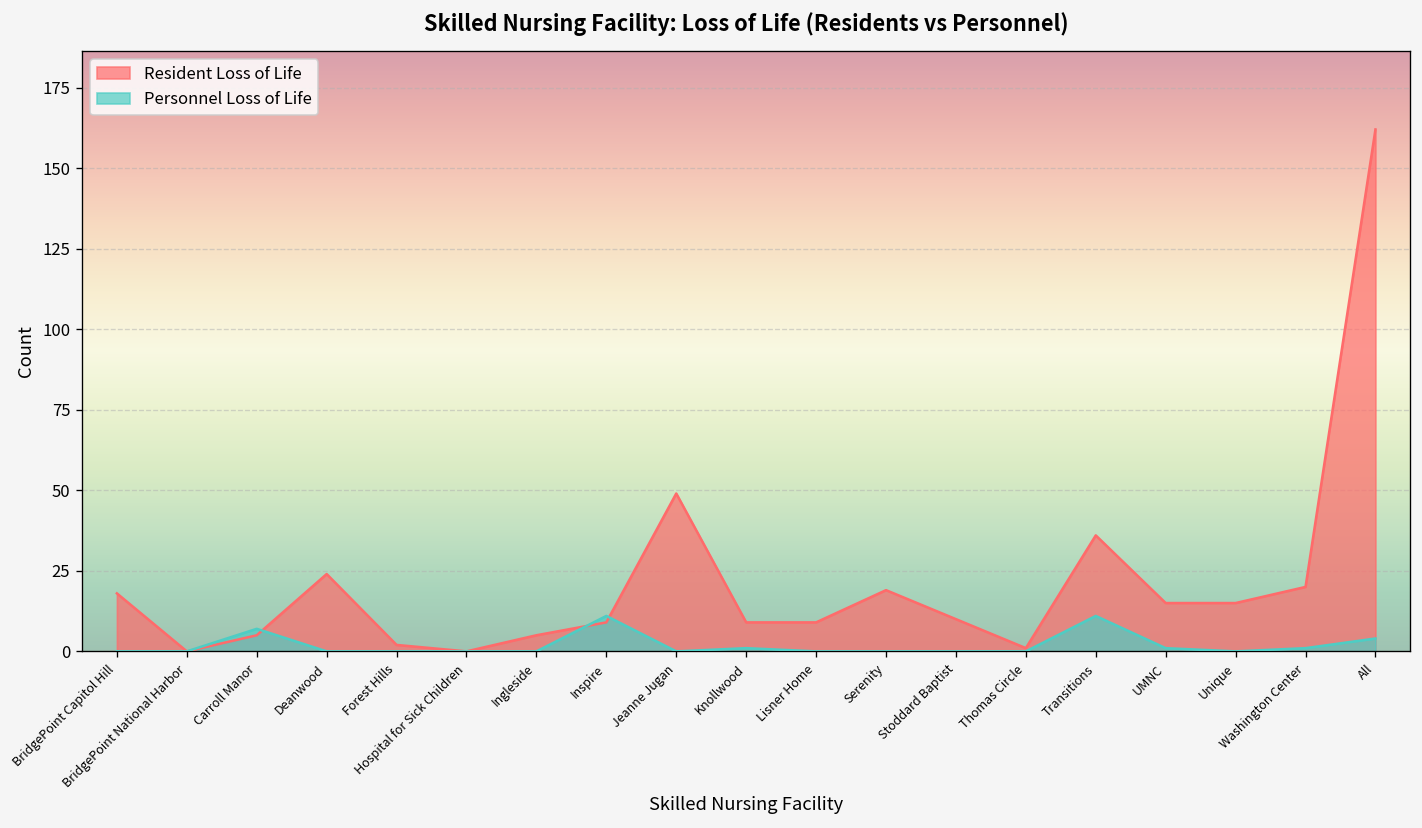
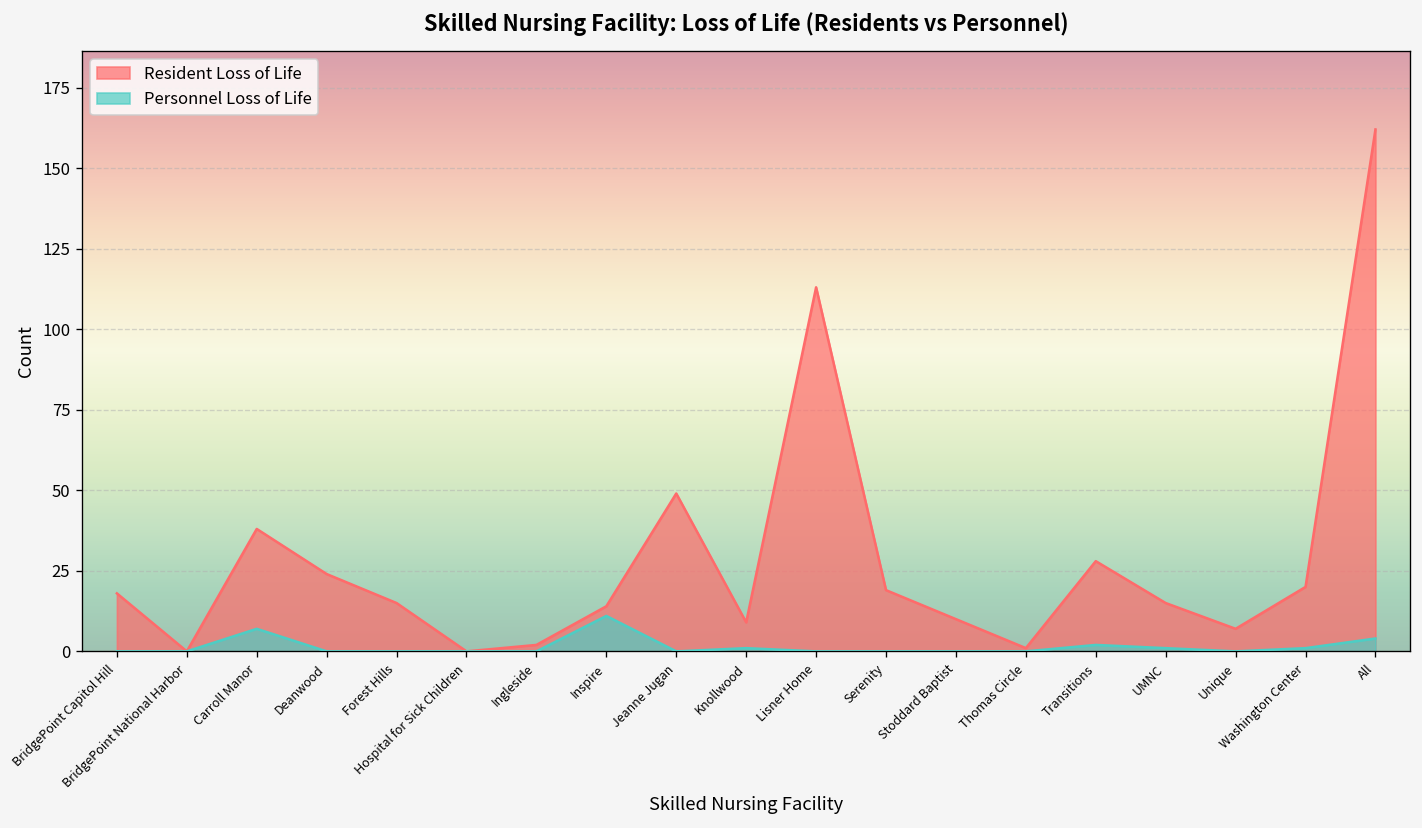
Resident Loss of Life, Carroll Manor: 5 -> 38
Resident Loss of Life, Forest Hills: 2 -> 15
Resident Loss of Life, Ingleside: 5 -> 2
Resident Loss of Life, Inspire: 9 -> 14
Resident Loss of Life, Lisner Home: 9 -> 113
Resident Loss of Life, Transitions: 36 -> 28
Personnel Loss of Life, Transitions: 11 -> 2
Resident Loss of Life, Unique: 15 -> 7
